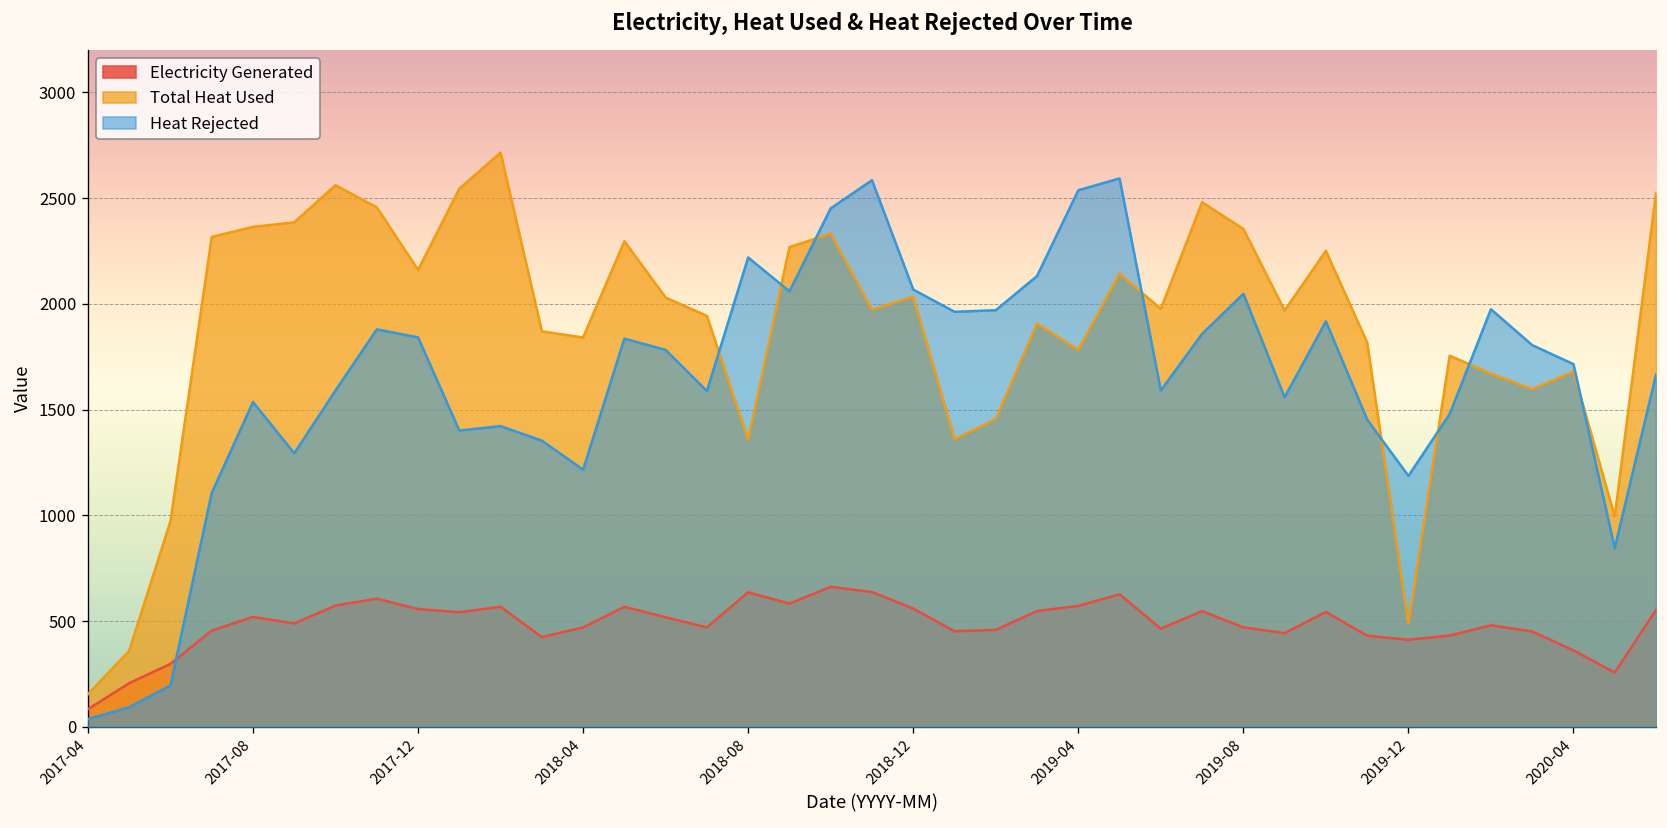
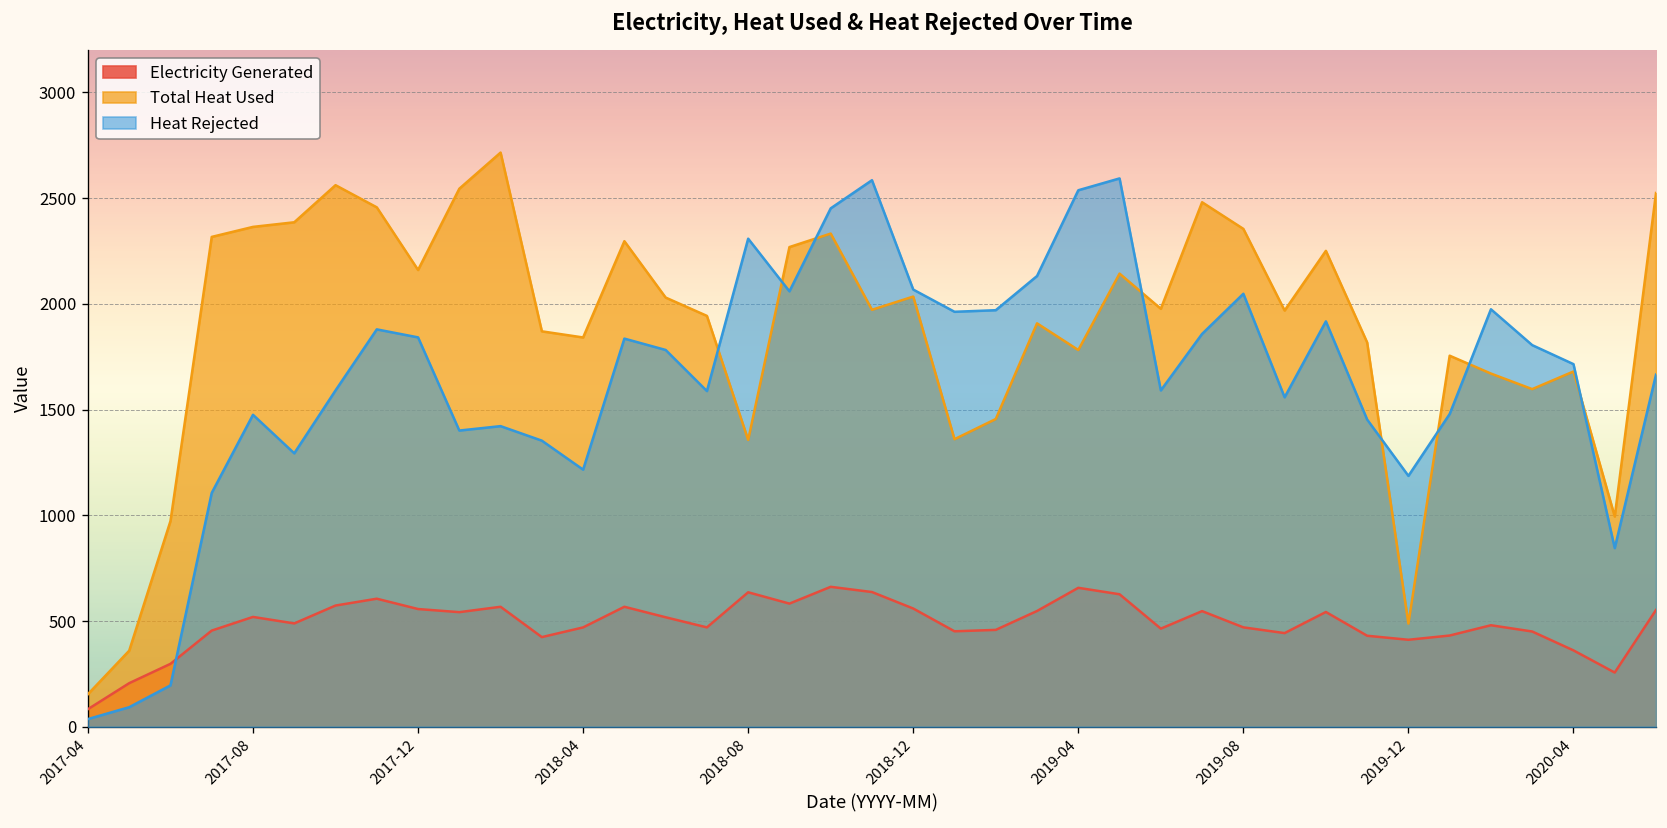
Heat Rejected, 2017-08: 1540 -> 1480
Heat Rejected, 2018-08: 2220 -> 2310
Electricity Generated, 2019-04: 570 -> 660
